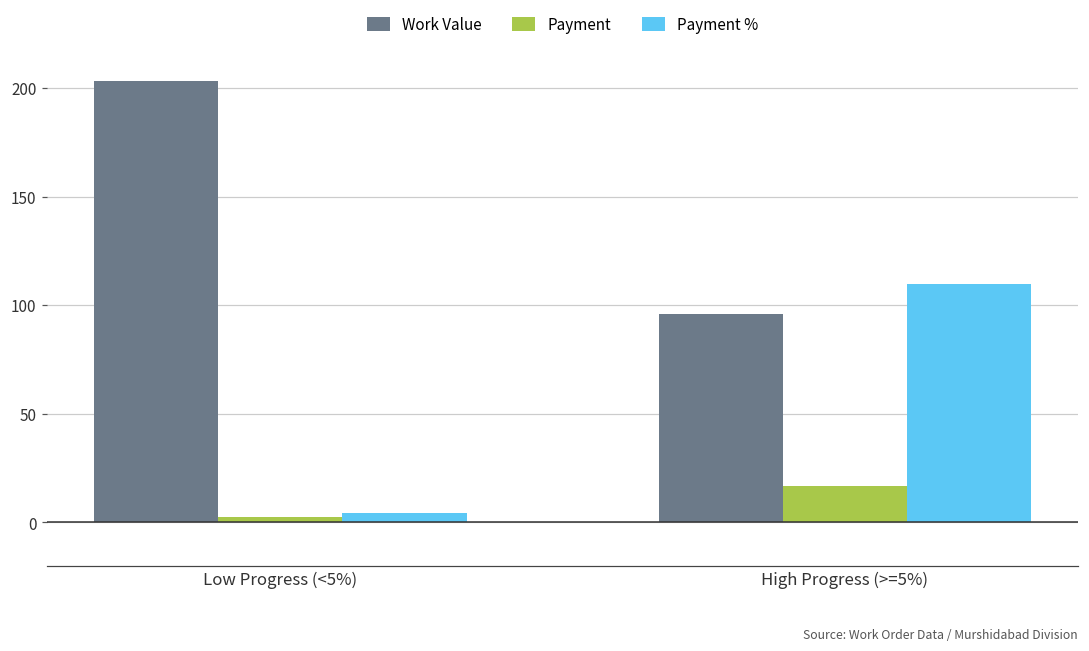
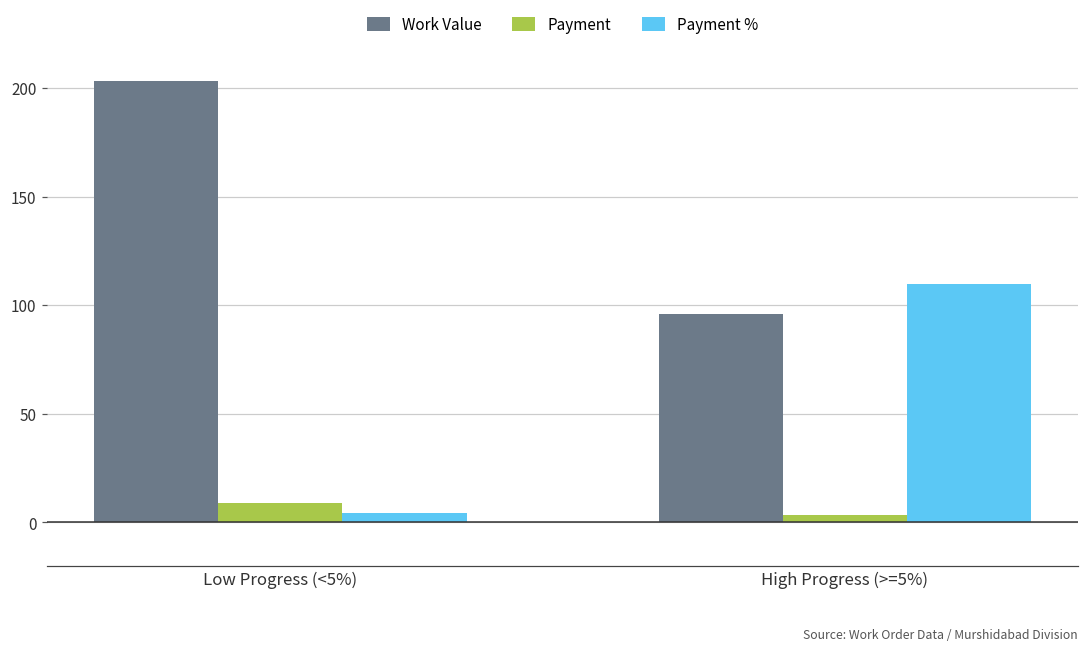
Payment, Low Progress (<5%): 2 -> 9
Payment, High Progress (>=5%): 17 -> 3
